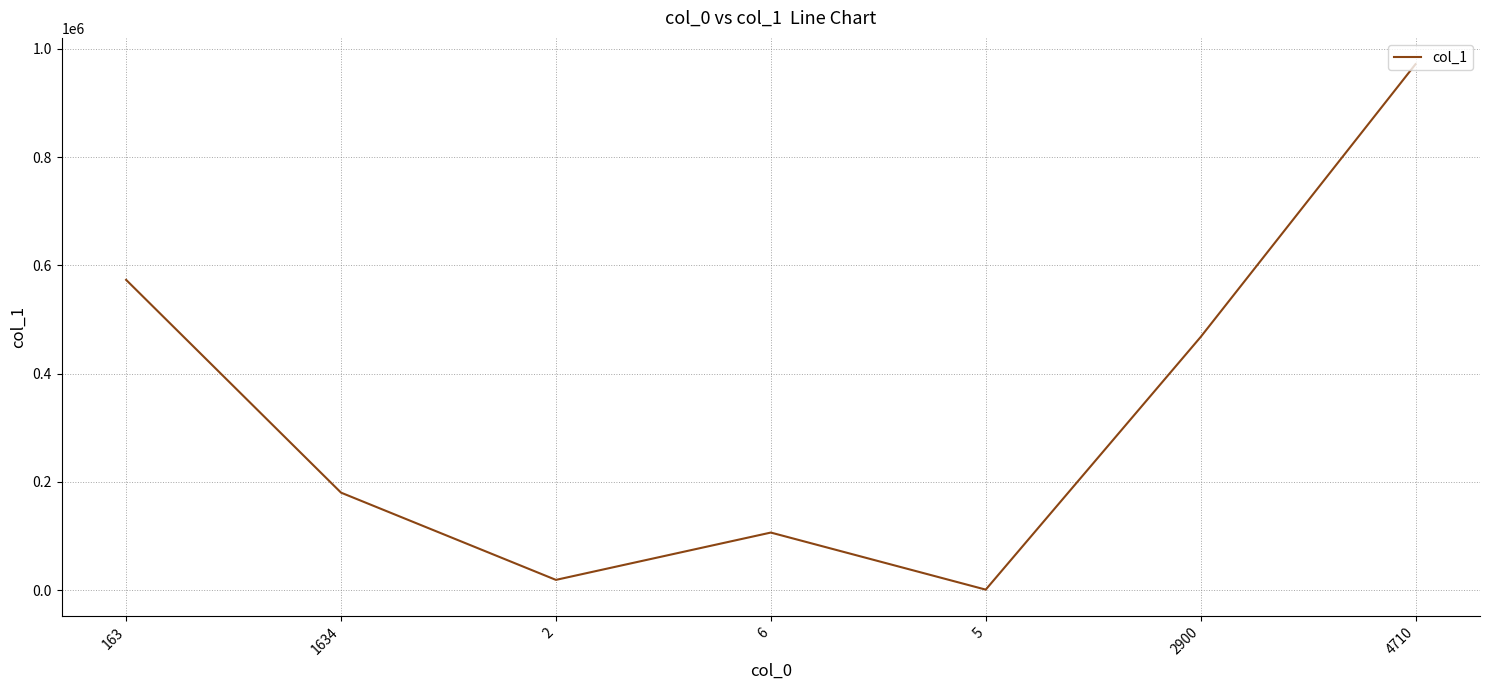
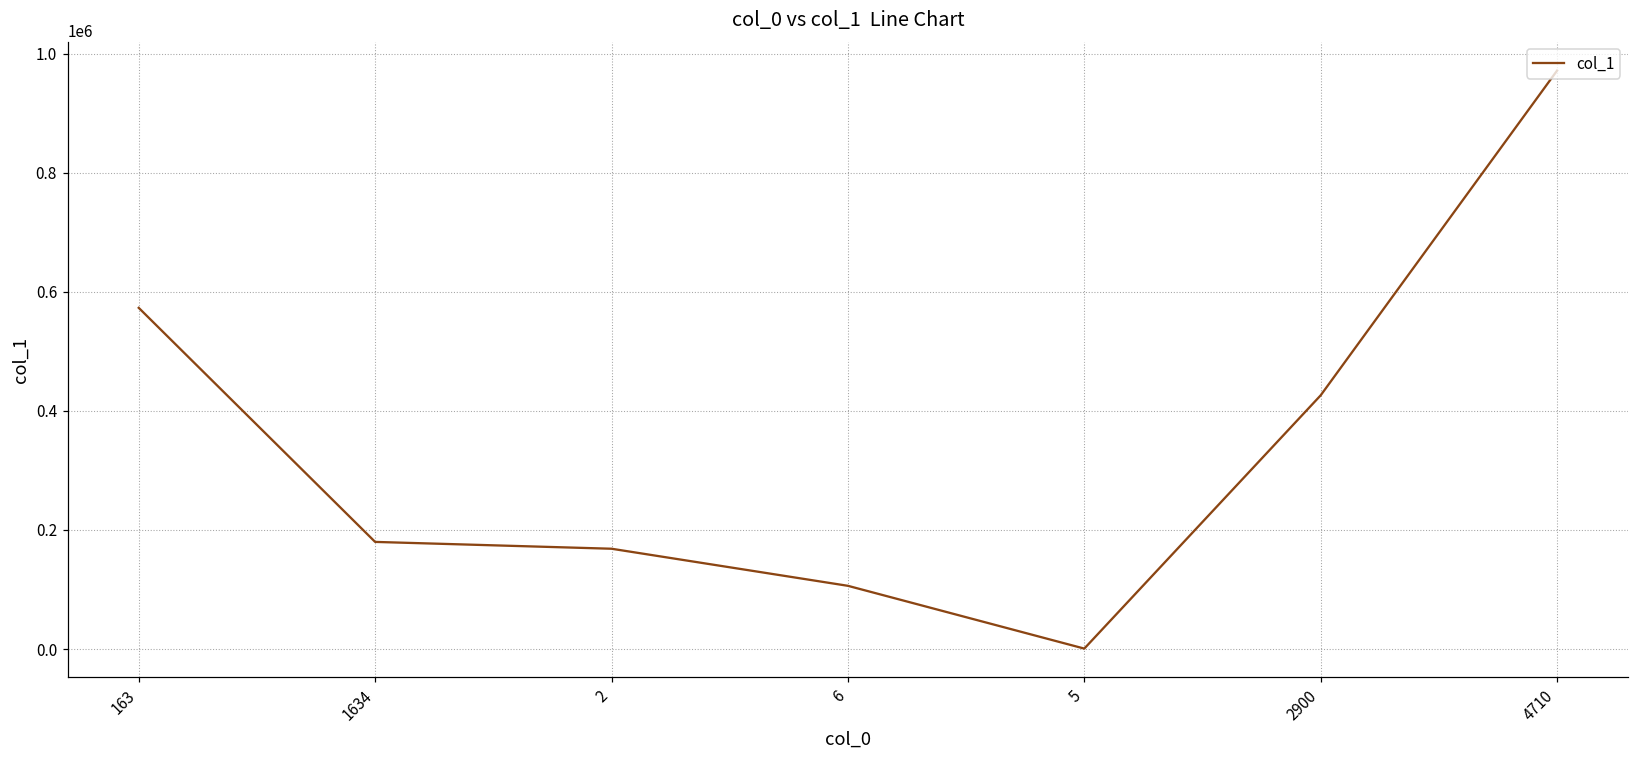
2: 20000 -> 170000
2900: 470000 -> 430000
